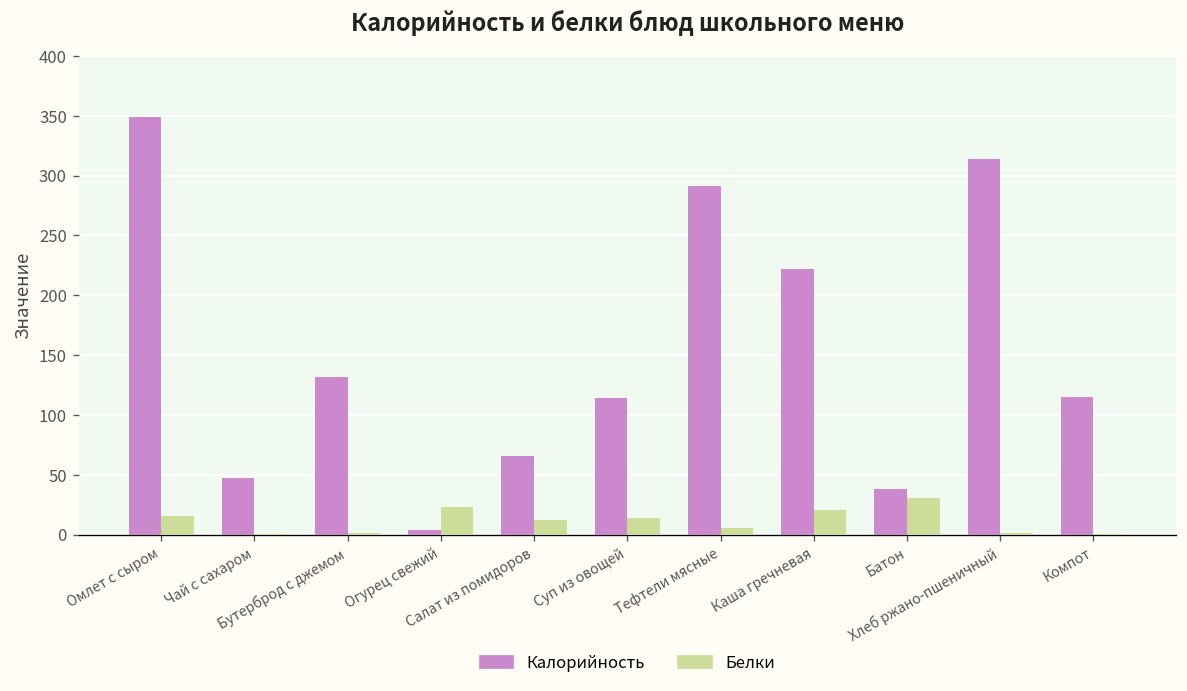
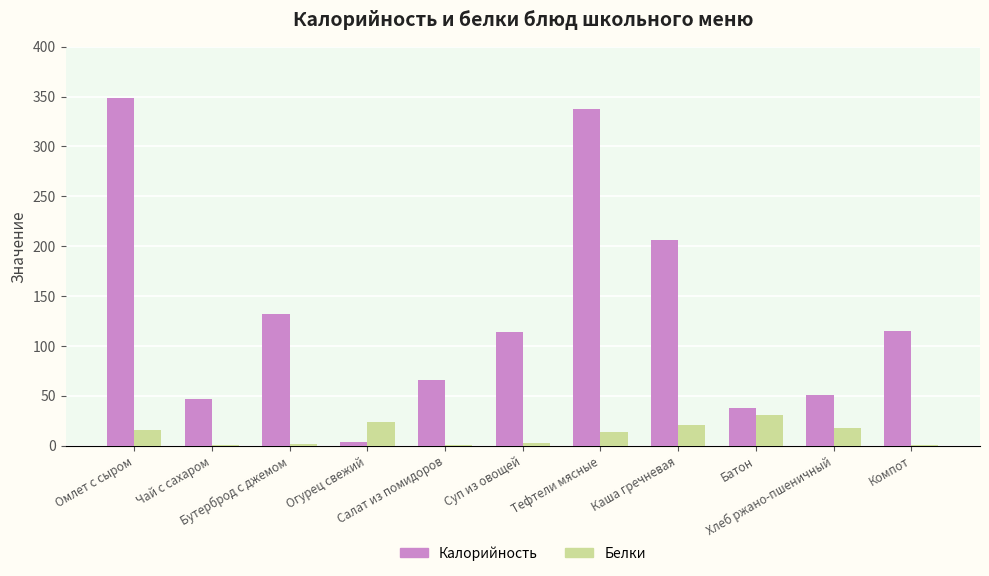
Белки, Салат из помидоров: 10 -> 0
Белки, Суп из овощей: 10 -> 0
Калорийность, Тефтели мясные: 290 -> 340
Белки, Тефтели мясные: 5 -> 13
Калорийность, Каша гречневая: 220 -> 210
Калорийность, Хлеб ржано-пшеничный: 310 -> 50
Белки, Хлеб ржано-пшеничный: 0 -> 20
